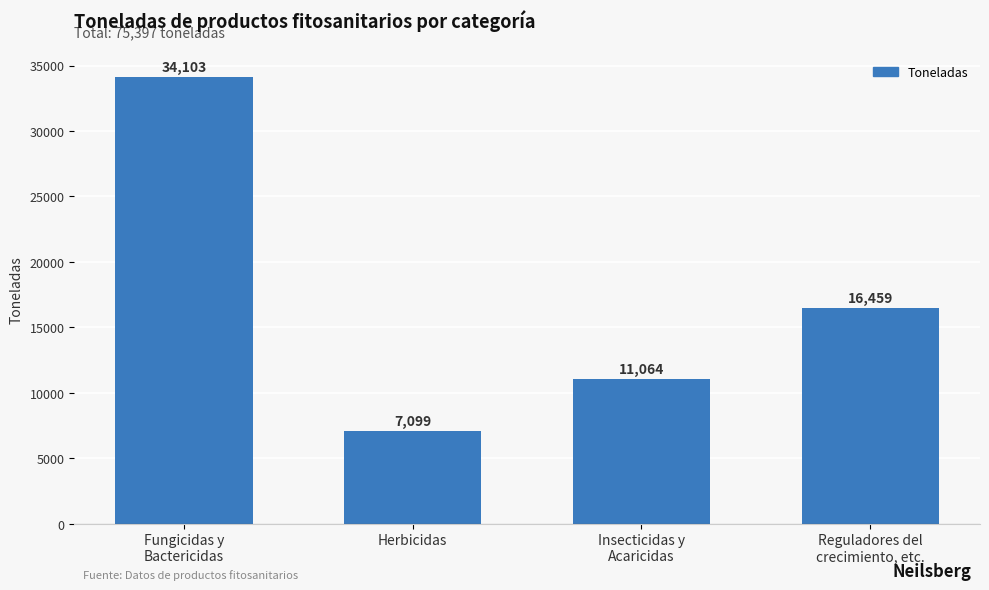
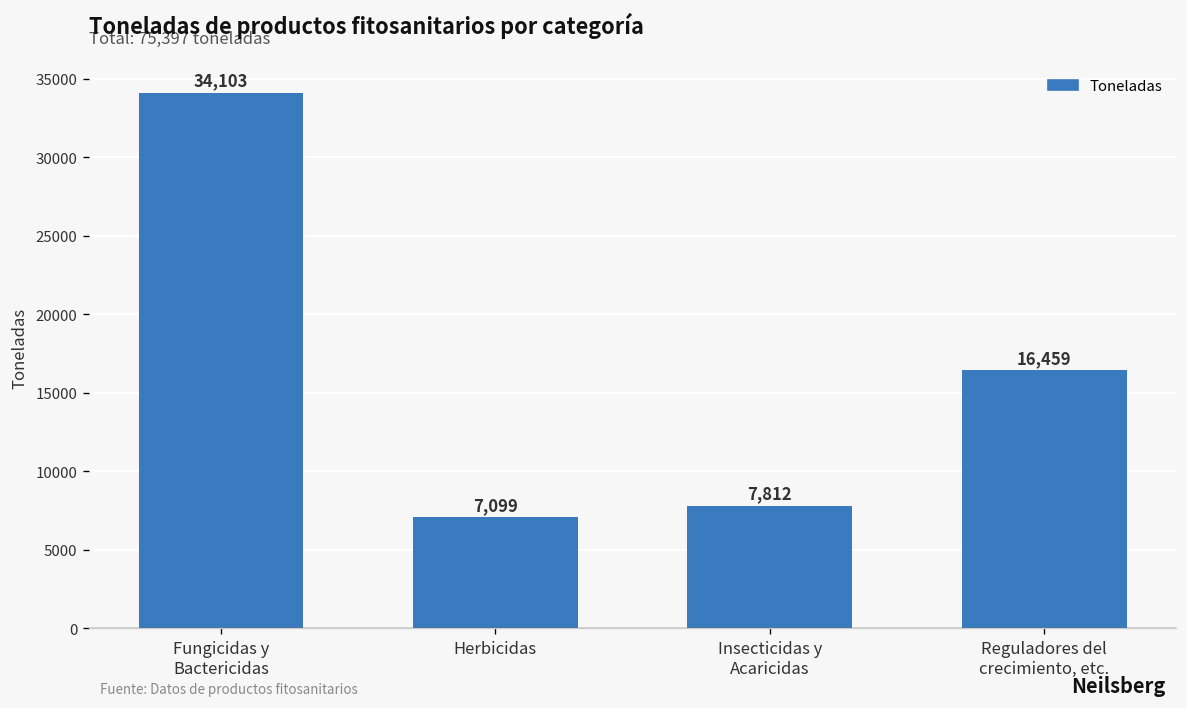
Insecticidas y Acaricidas: 11,064 -> 7,812
